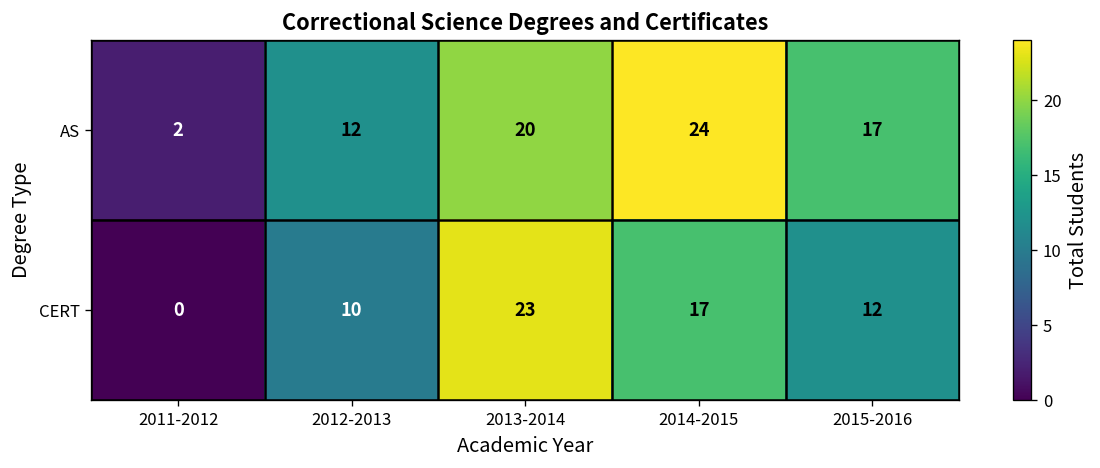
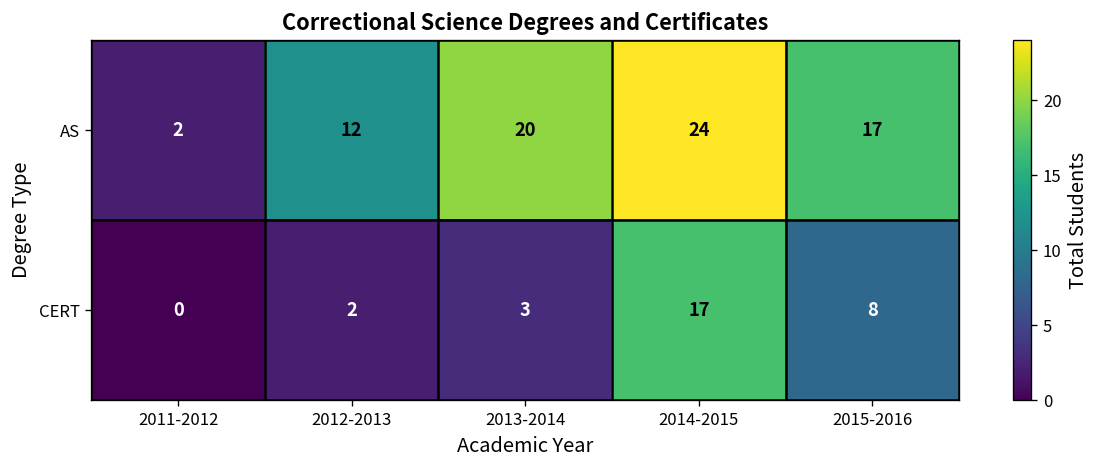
CERT, 2012-2013: 10 -> 2
CERT, 2013-2014: 23 -> 3
CERT, 2015-2016: 12 -> 8
